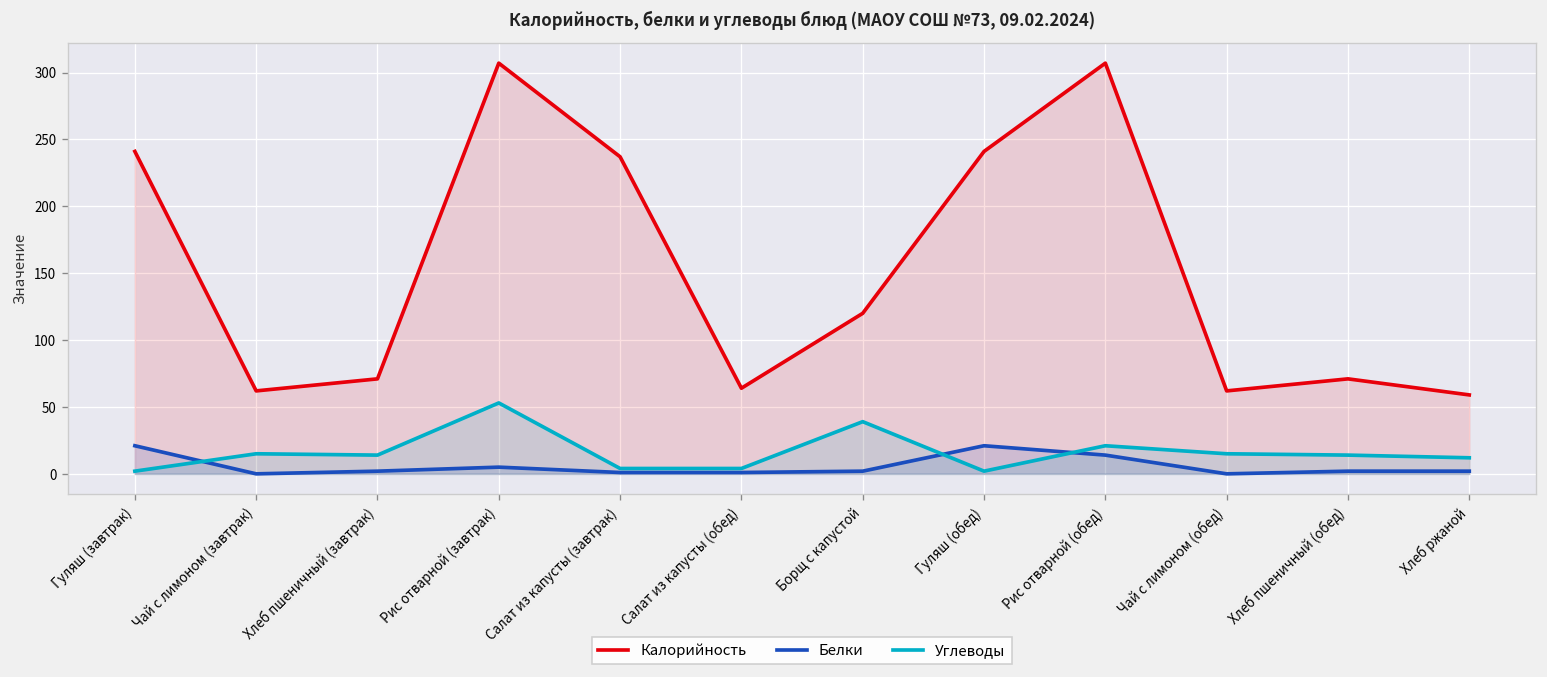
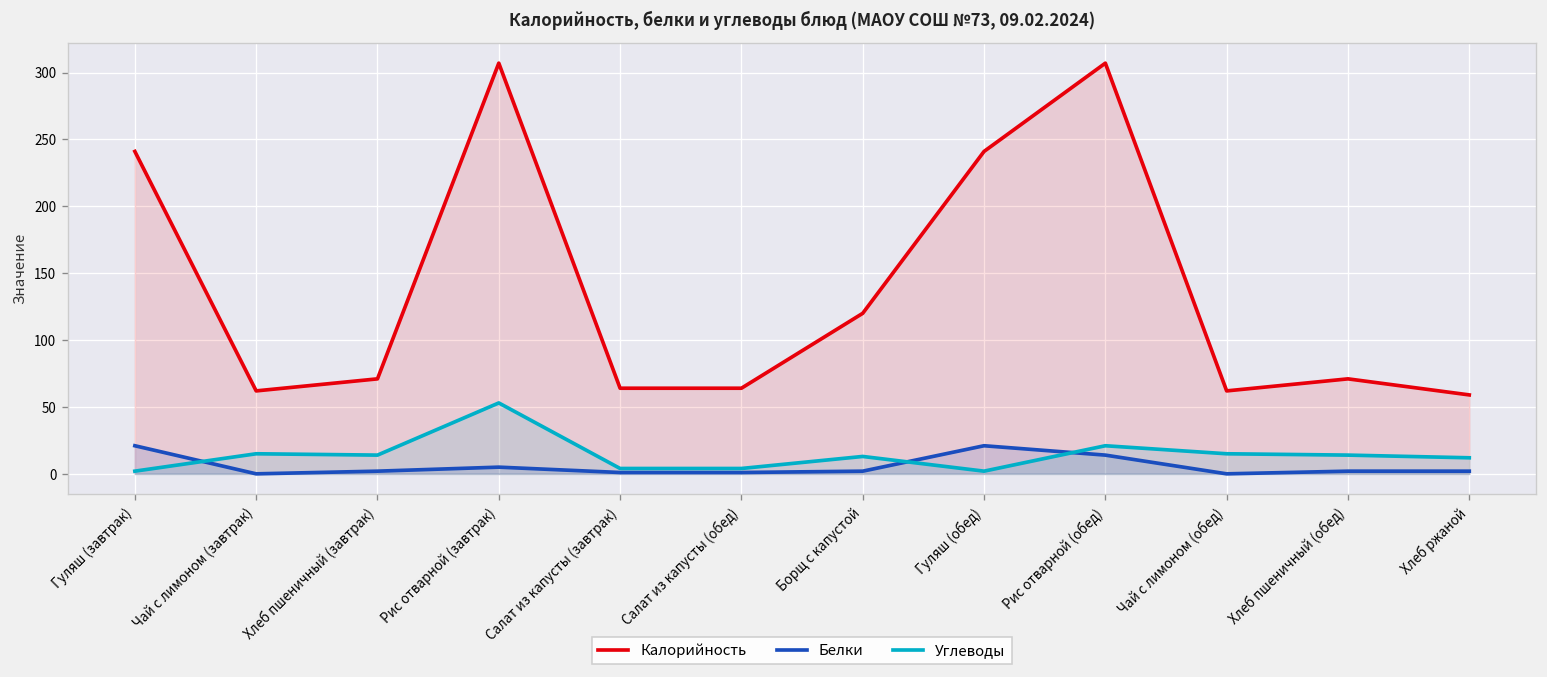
Калорийность, Салат из капусты (завтрак): 237 -> 64
Углеводы, Борщ с капустой: 39 -> 13
